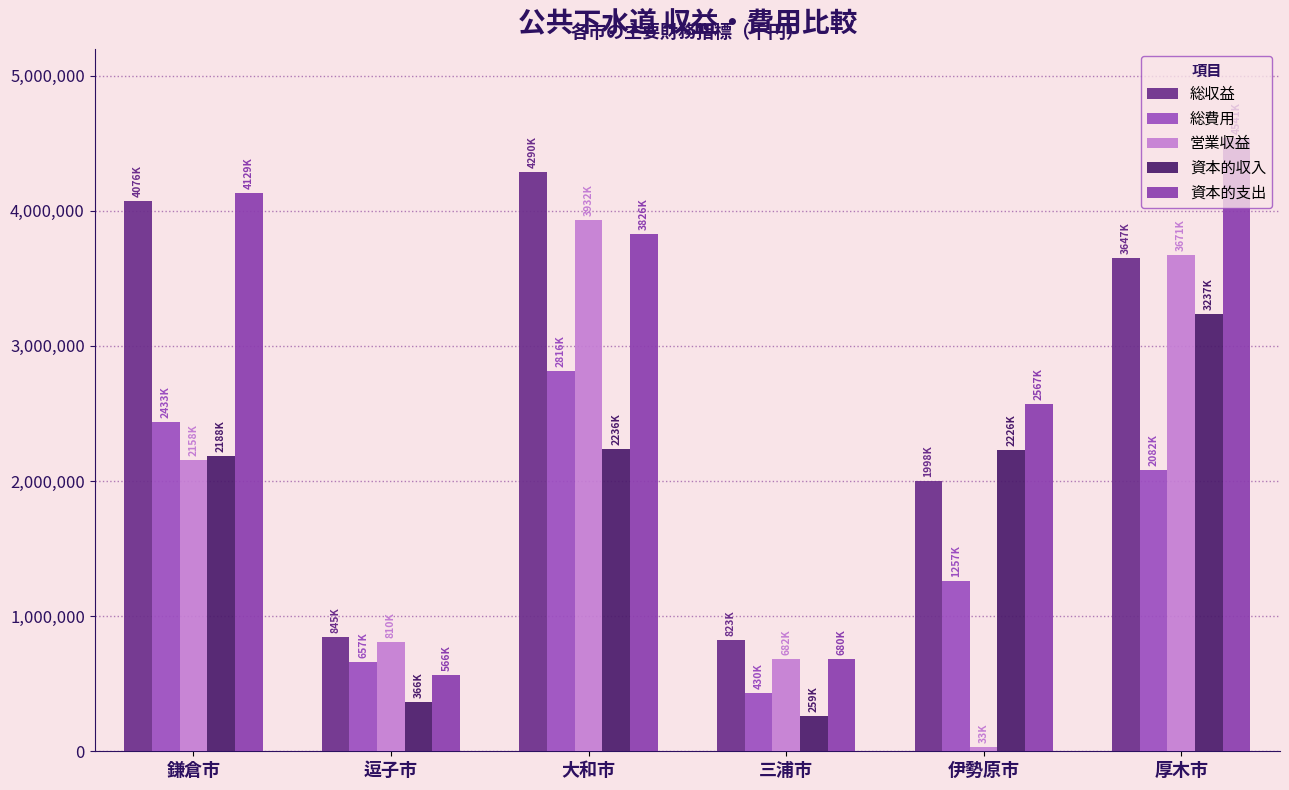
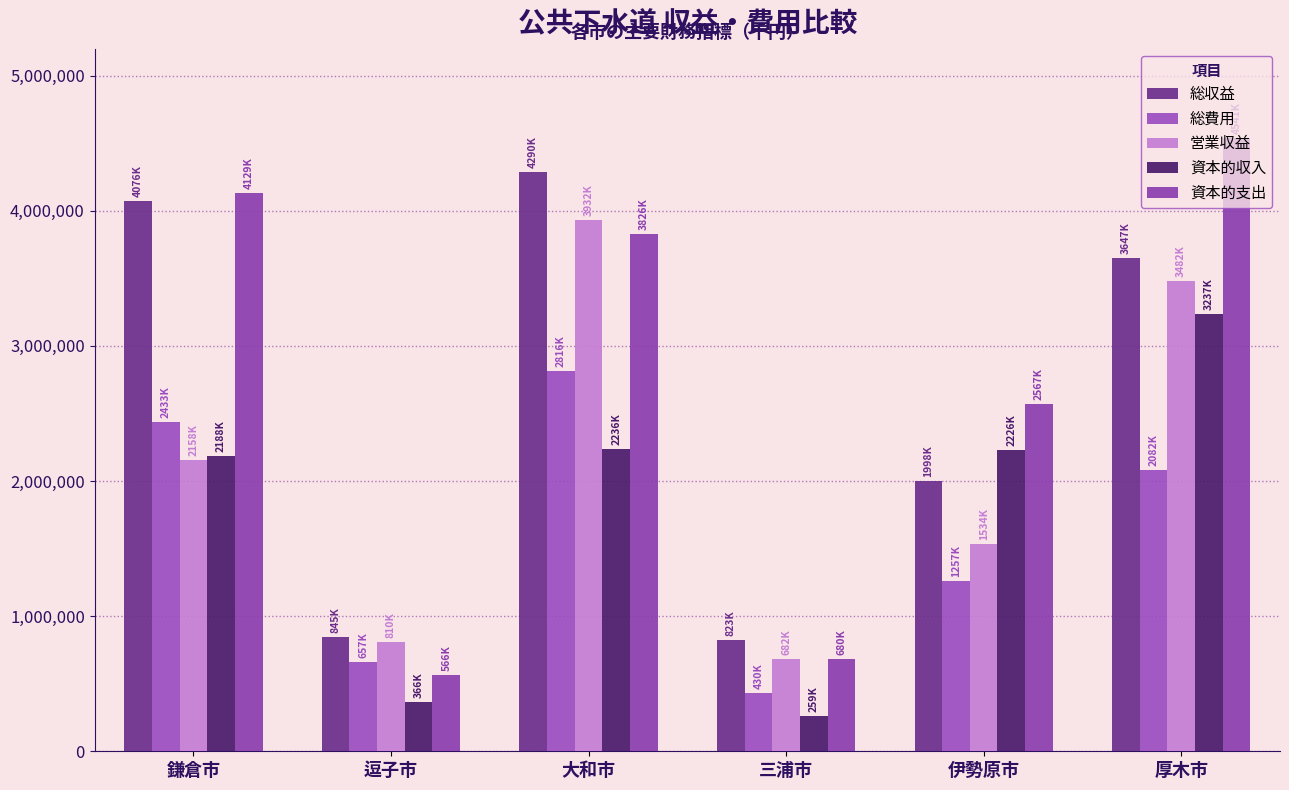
営業収益, 伊勢原市: 33K -> 1534K
営業収益, 厚木市: 3671K -> 3482K
